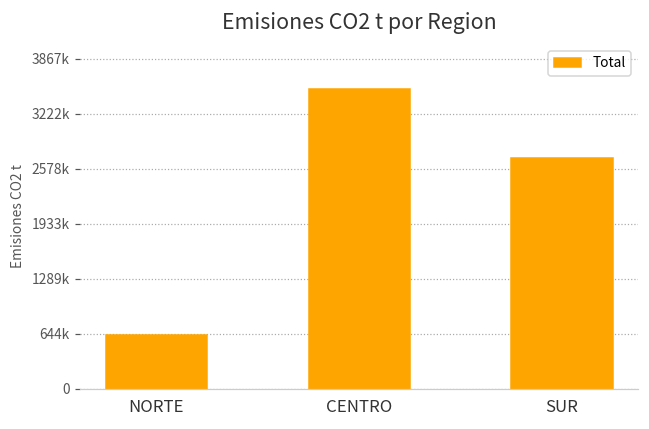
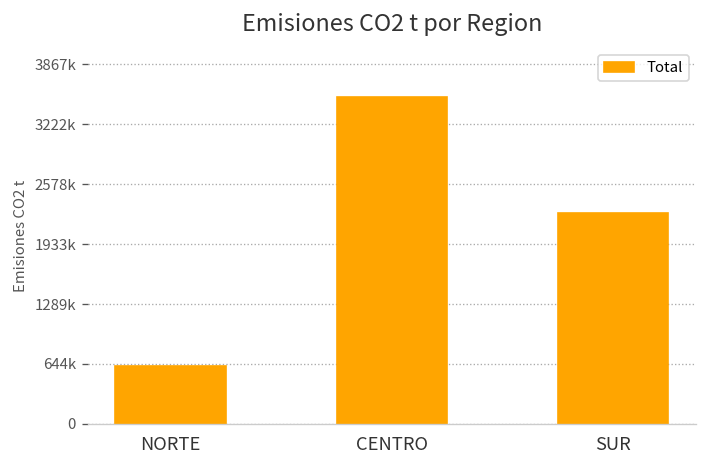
SUR: 2700000 -> 2300000
